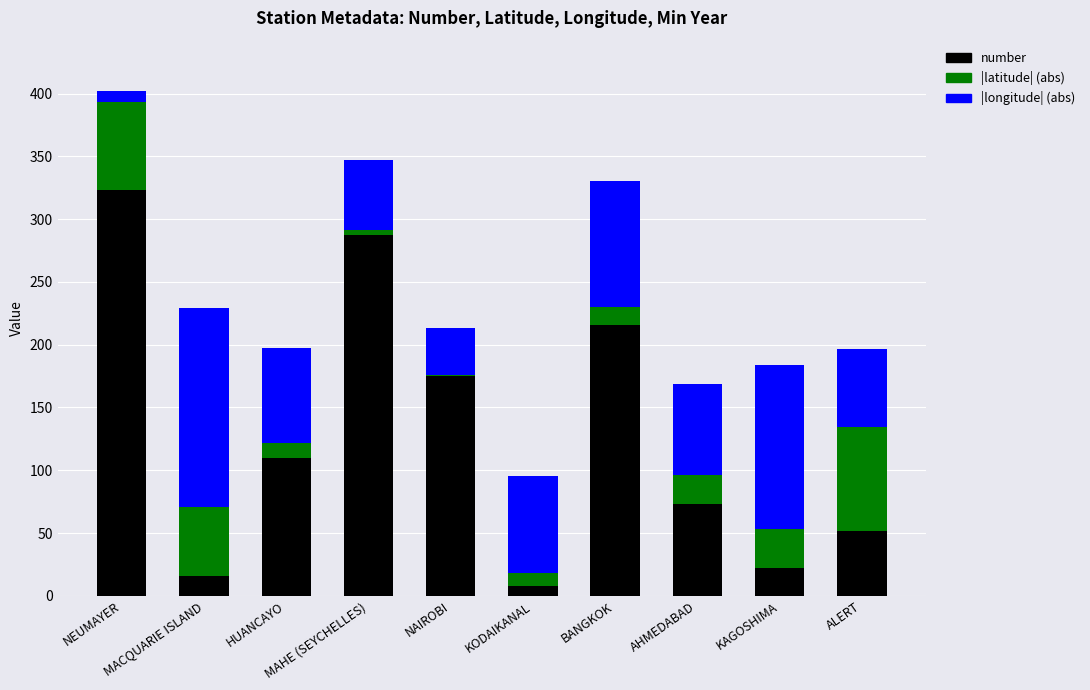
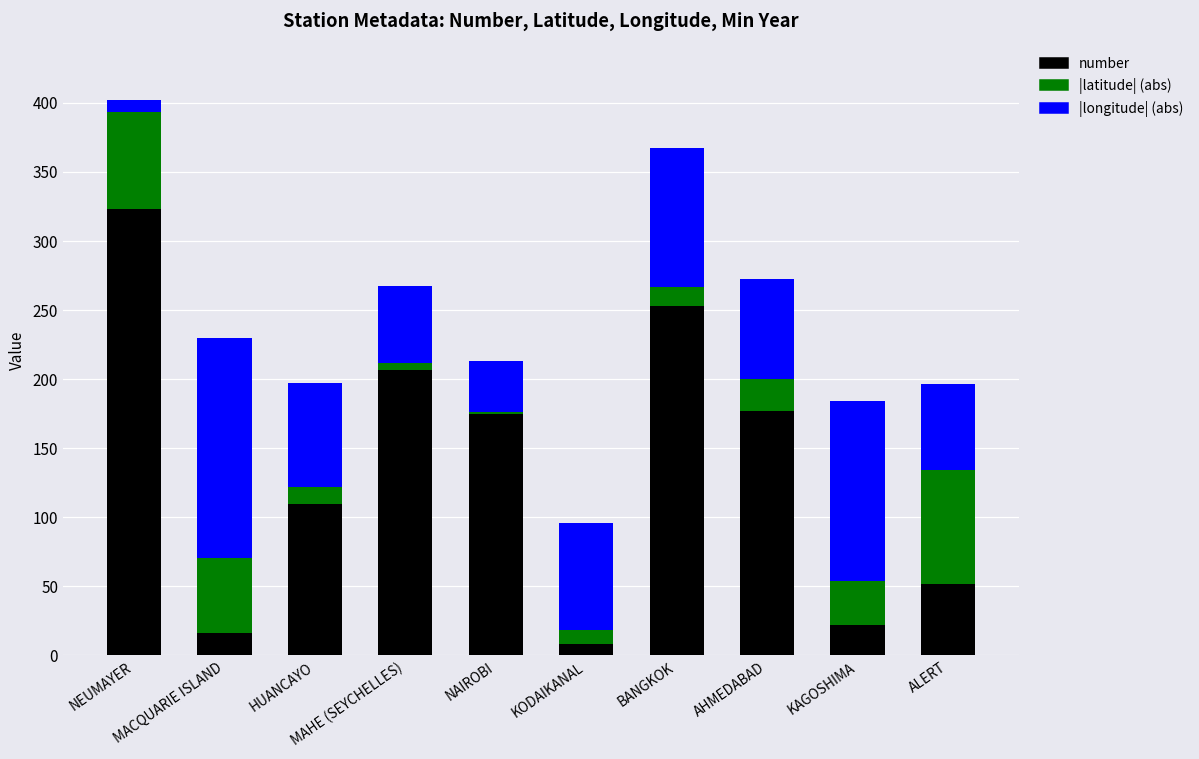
number, MAHE (SEYCHELLES): 287 -> 207
number, BANGKOK: 216 -> 253
number, AHMEDABAD: 73 -> 177
